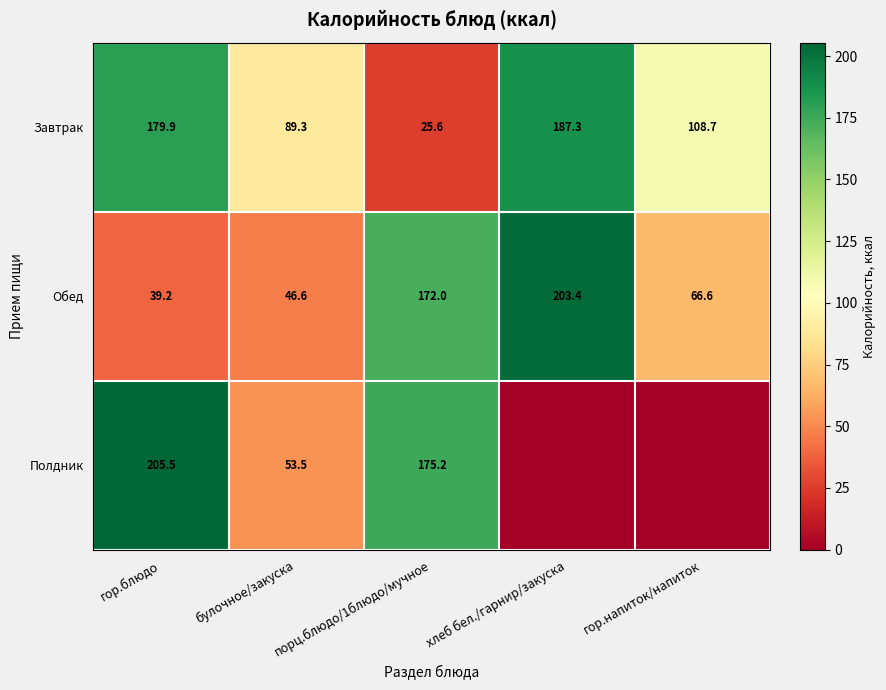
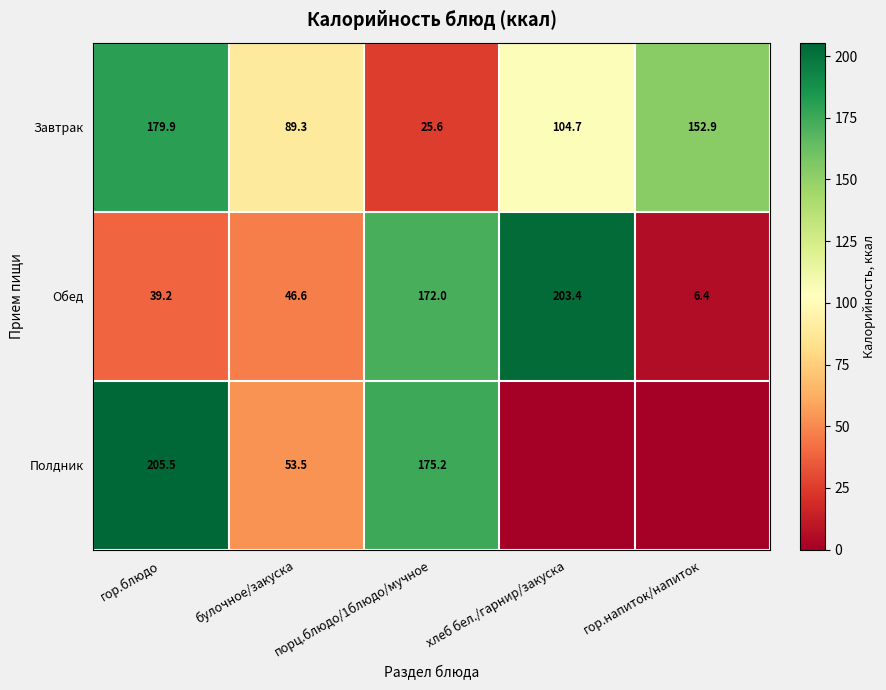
Завтрак, хлеб бел./гарнир/закуска: 187.3 -> 104.7
Завтрак, гор.напиток/напиток: 108.7 -> 152.9
Обед, гор.напиток/напиток: 66.6 -> 6.4
